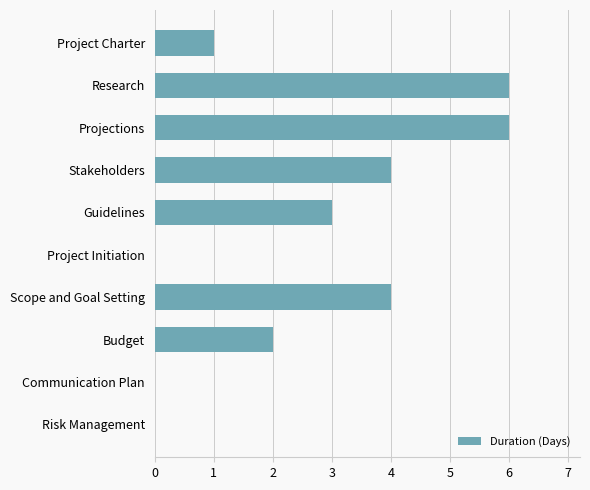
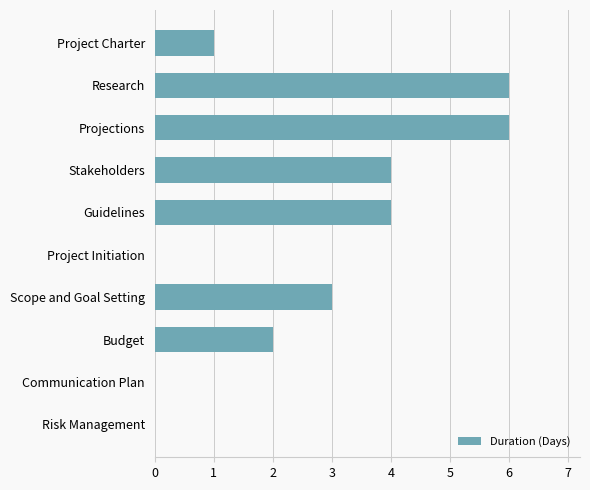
Guidelines: 3 -> 4
Scope and Goal Setting: 4 -> 3
